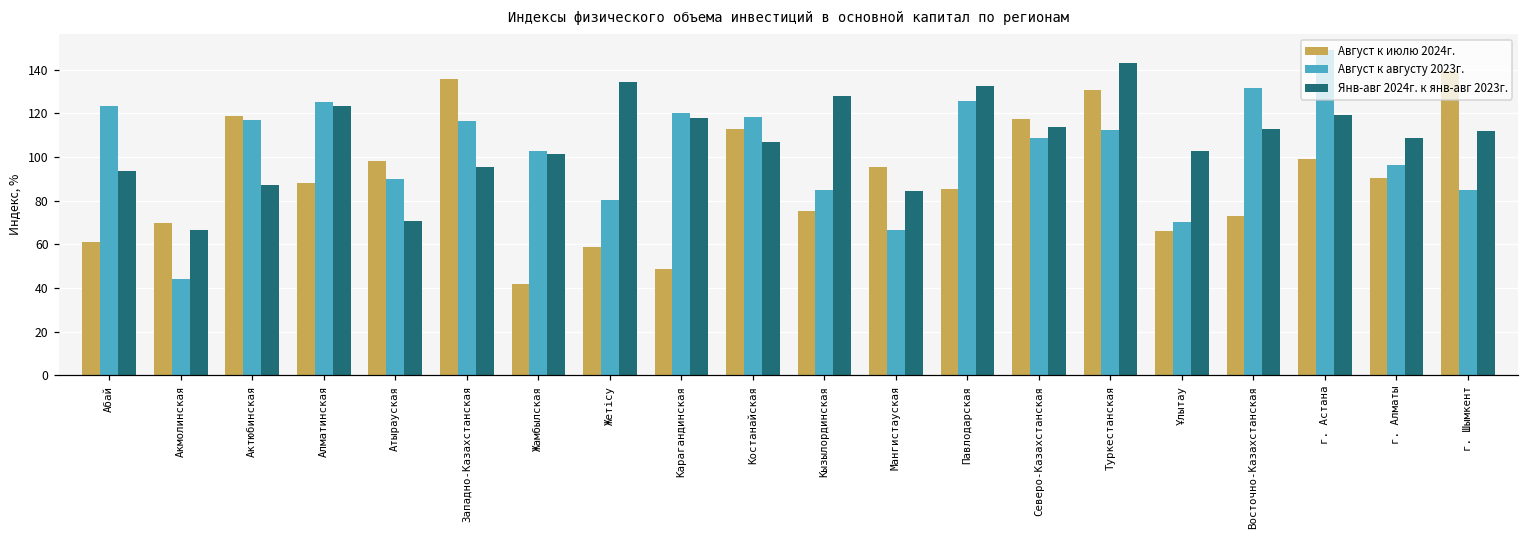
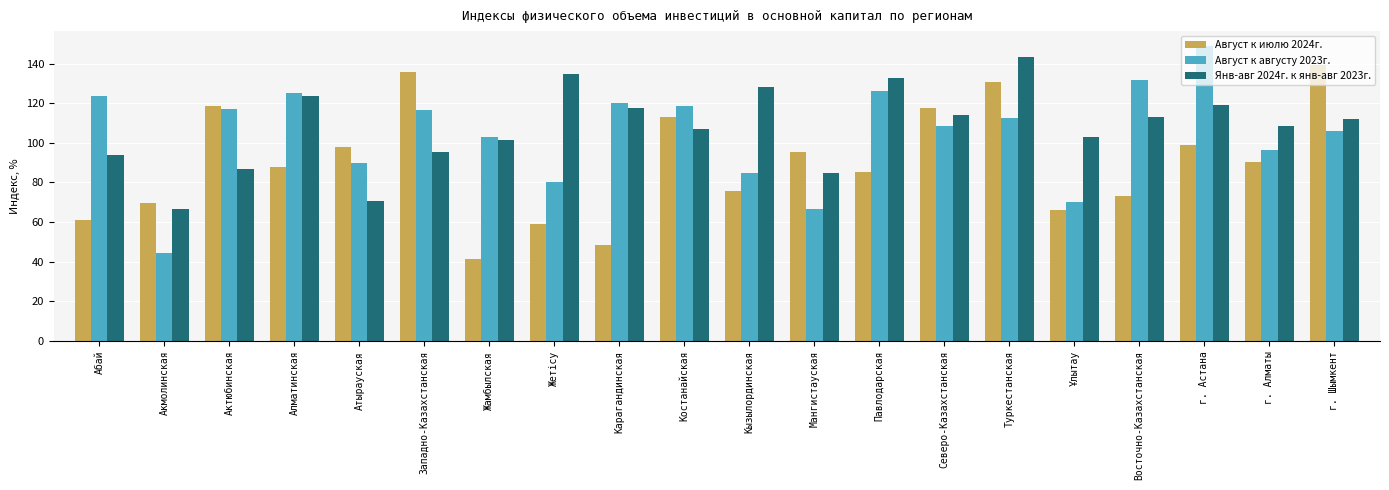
Август к августу 2023г., г. Шымкент: 85 -> 106
